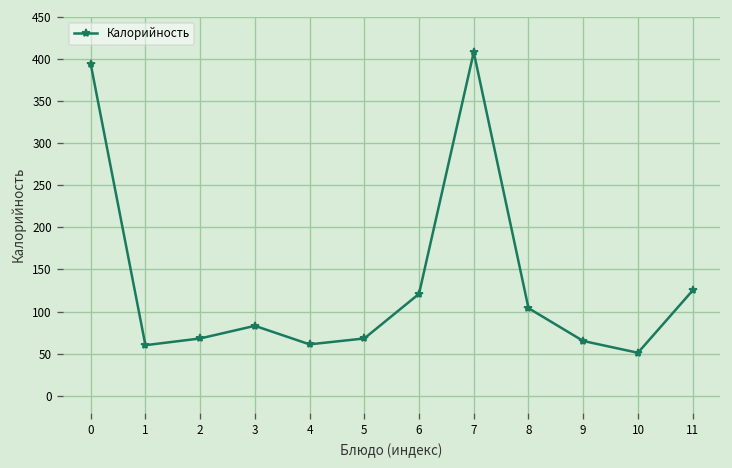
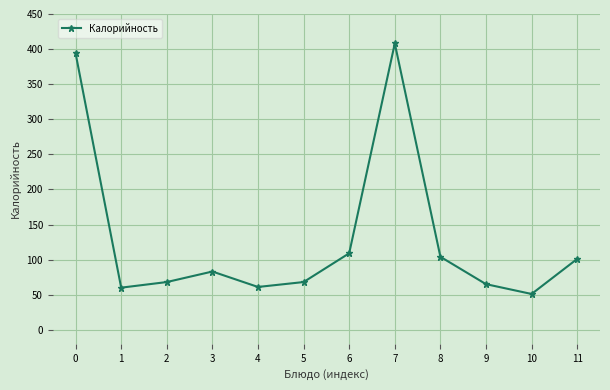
6: 120 -> 110
11: 130 -> 100
